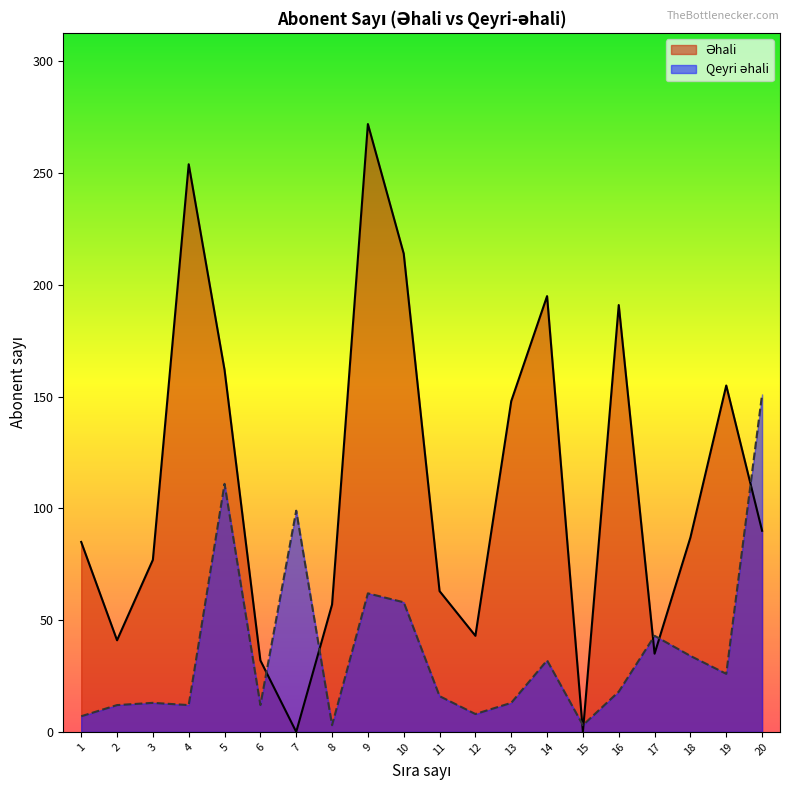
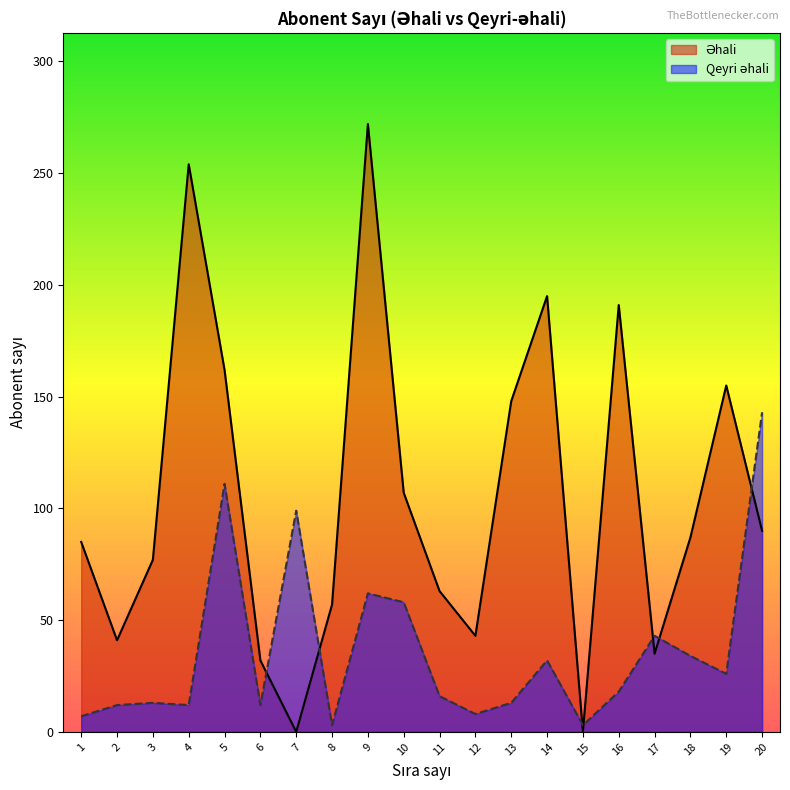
Əhali, 10: 214 -> 107
Qeyri əhali, 20: 151 -> 143
